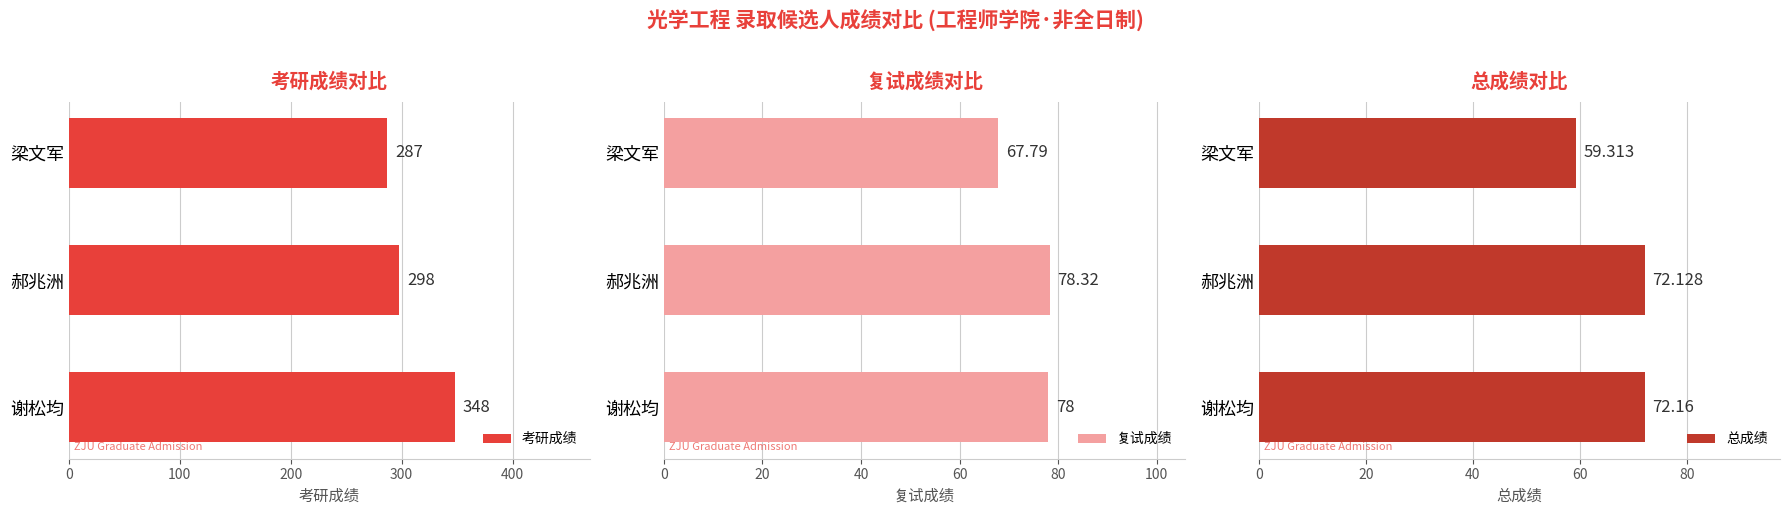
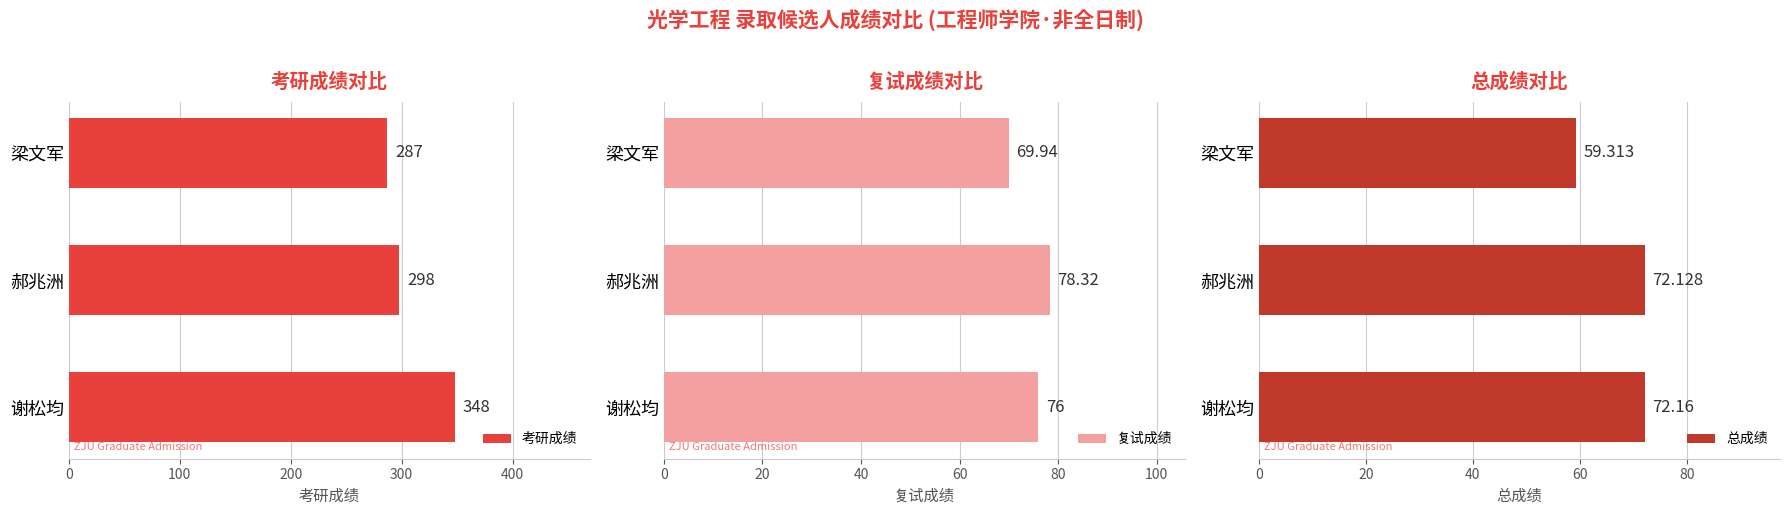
复试成绩对比, 梁文军: 67.79 -> 69.94
复试成绩对比, 谢松均: 78 -> 76
